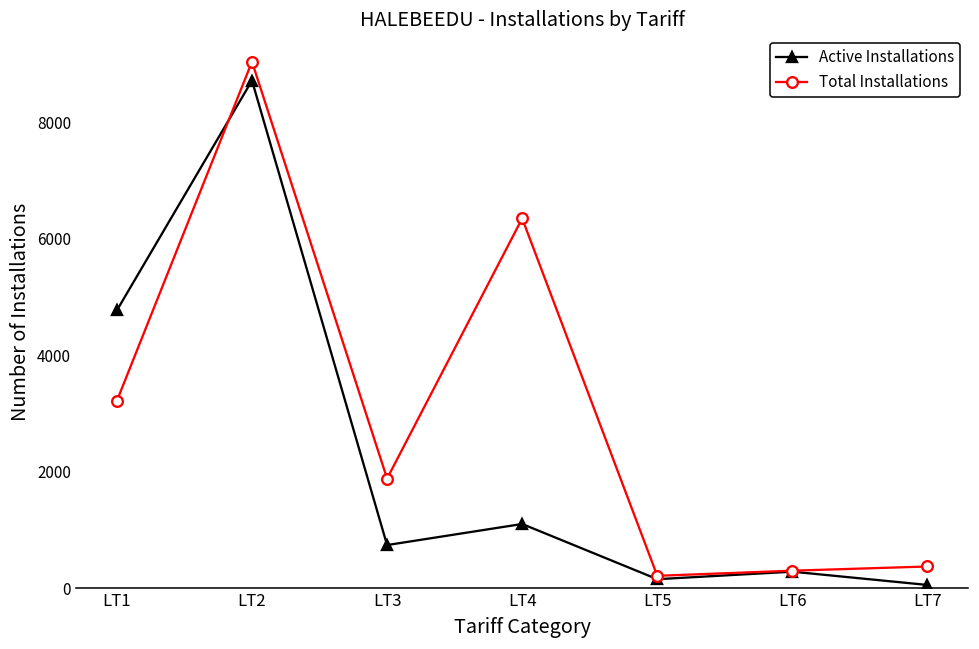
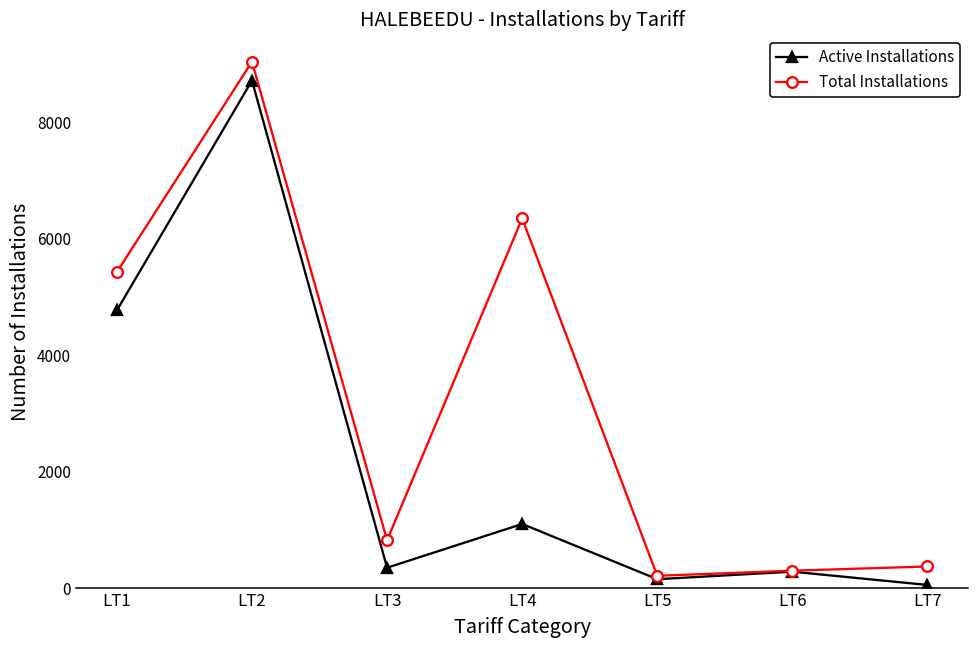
Total Installations, LT1: 3200 -> 5400
Active Installations, LT3: 700 -> 300
Total Installations, LT3: 1900 -> 800
